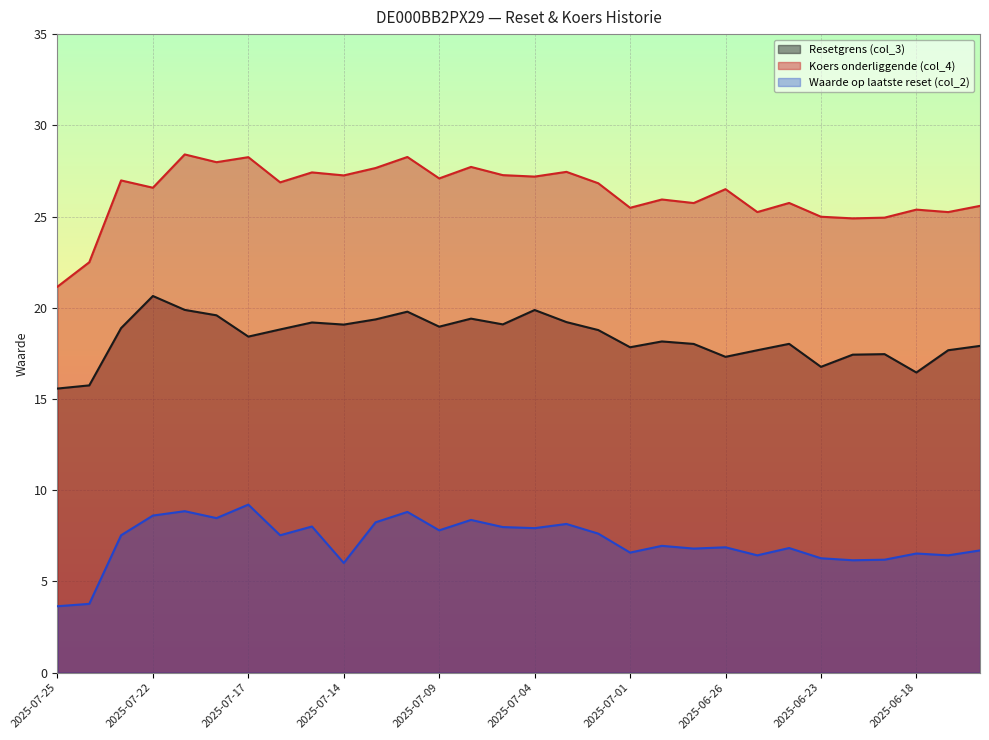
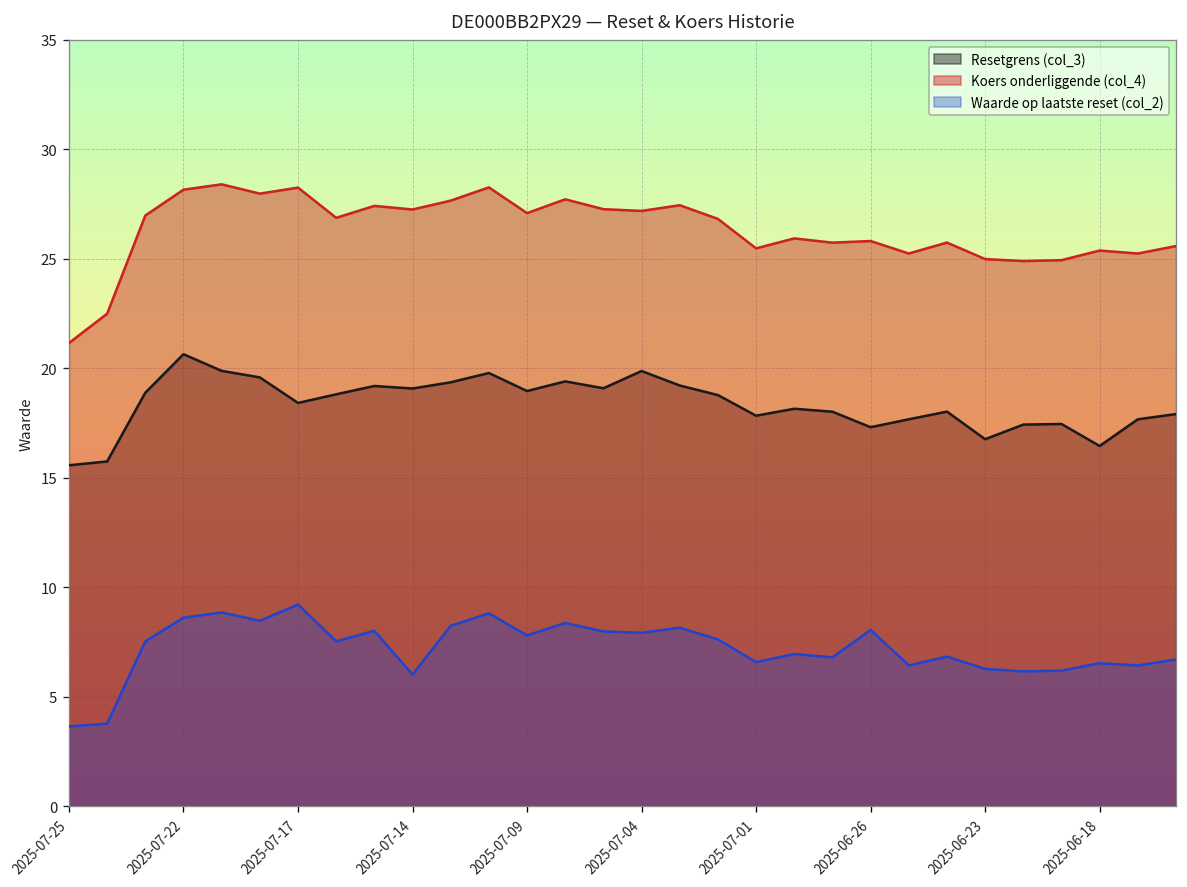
Koers onderliggende (col_4), 2025-07-22: 26.6 -> 28.2
Koers onderliggende (col_4), 2025-06-26: 26.5 -> 25.8
Waarde op laatste reset (col_2), 2025-06-26: 6.9 -> 8.1
